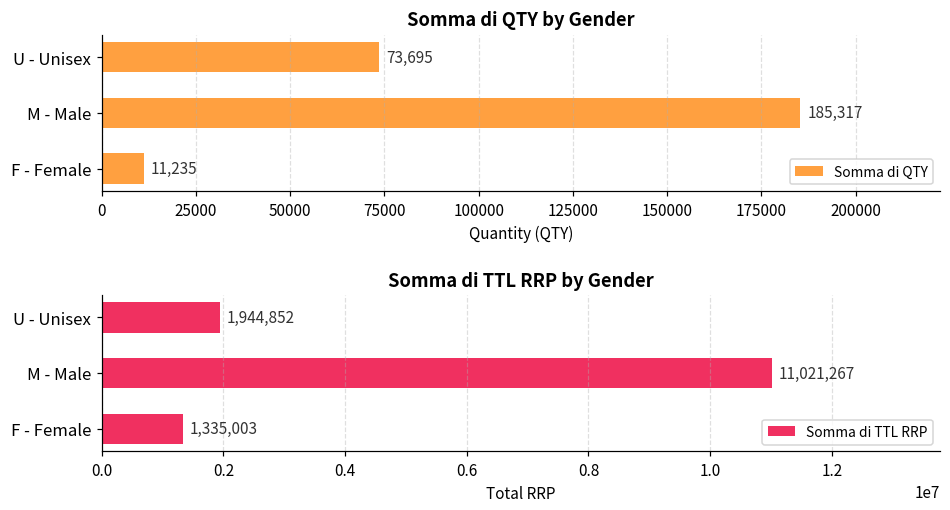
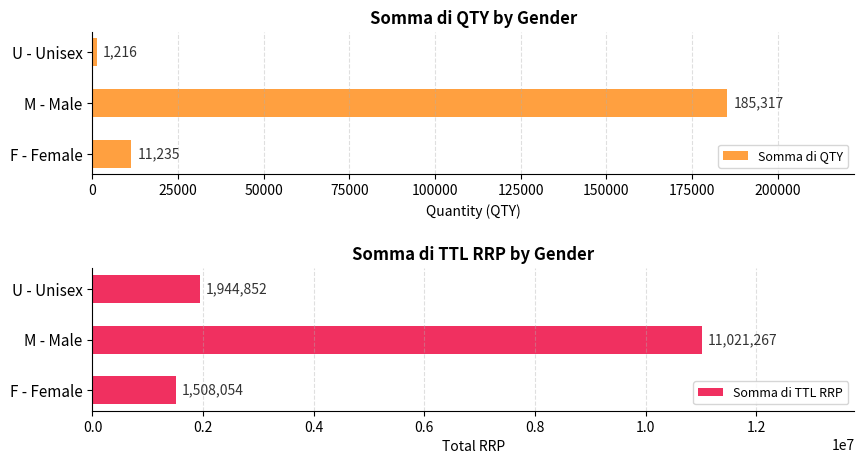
Somma di QTY by Gender, U - Unisex: 73,695 -> 1,216
Somma di TTL RRP by Gender, F - Female: 1,335,003 -> 1,508,054
